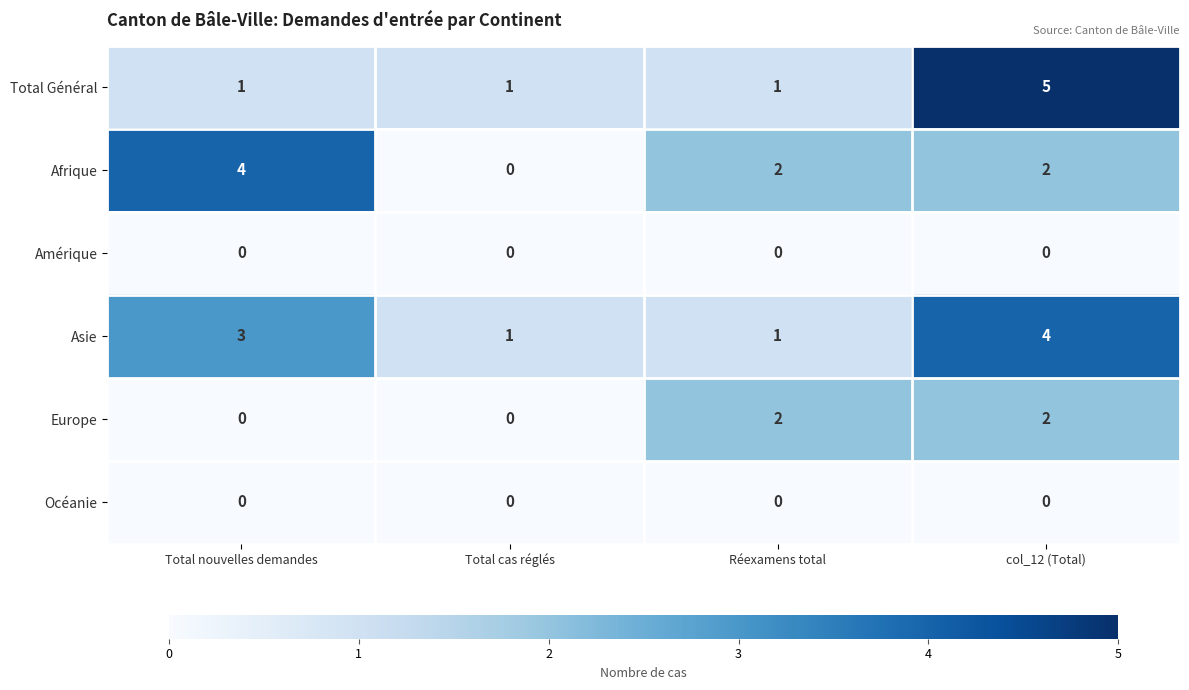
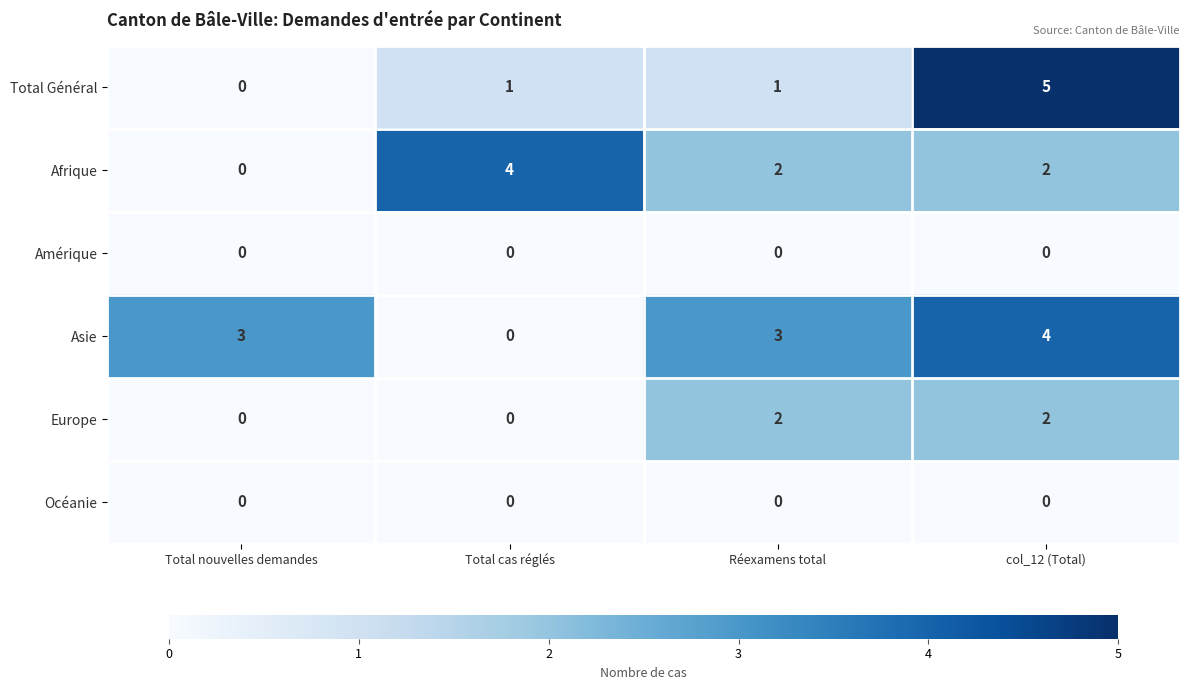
Total Général, Total nouvelles demandes: 1 -> 0
Afrique, Total nouvelles demandes: 4 -> 0
Afrique, Total cas réglés: 0 -> 4
Asie, Total cas réglés: 1 -> 0
Asie, Réexamens total: 1 -> 3
